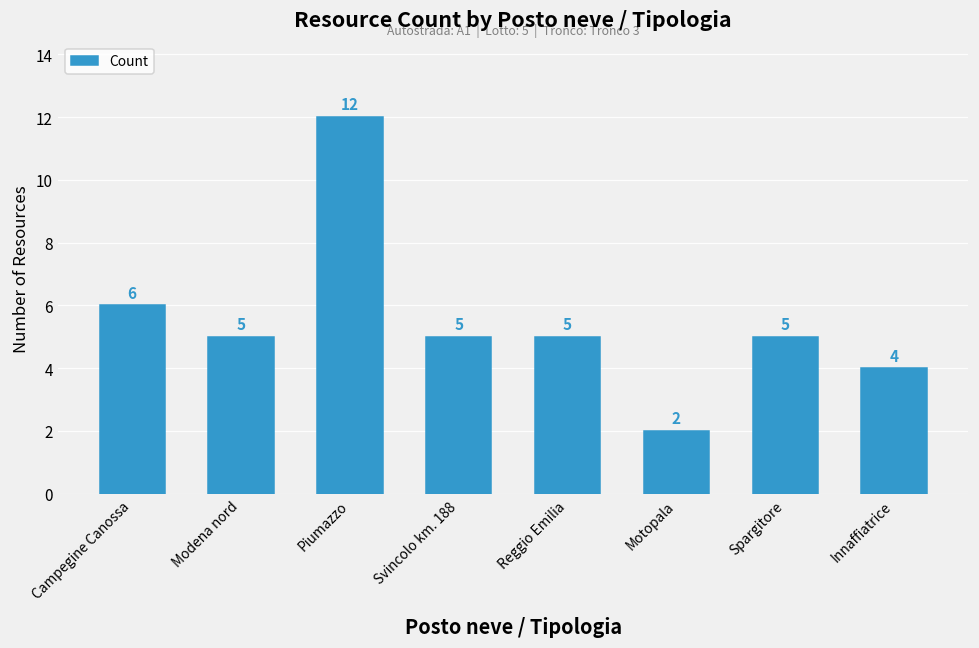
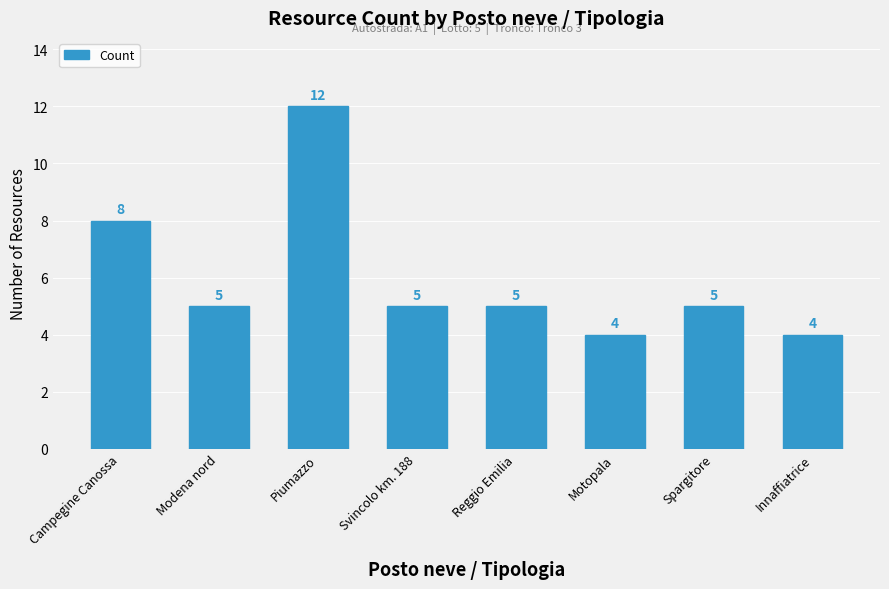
Campegine Canossa: 6 -> 8
Motopala: 2 -> 4
